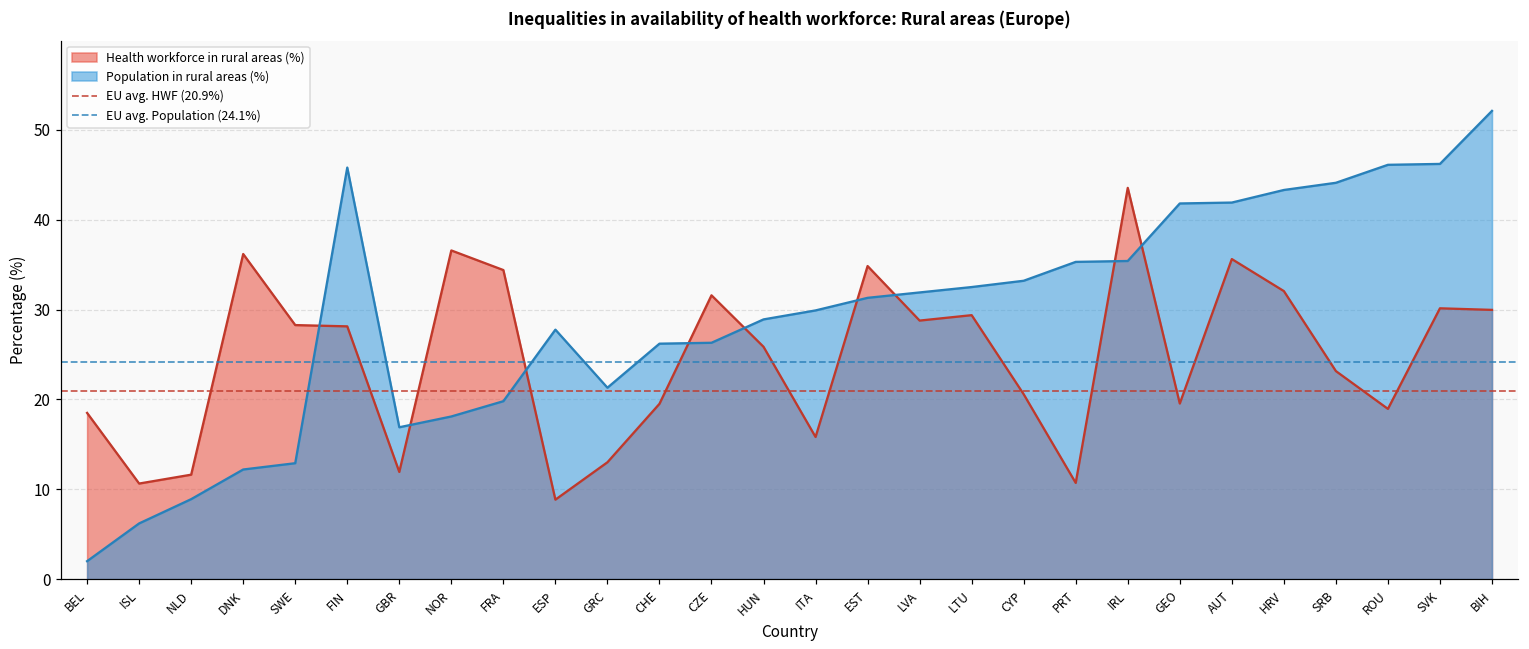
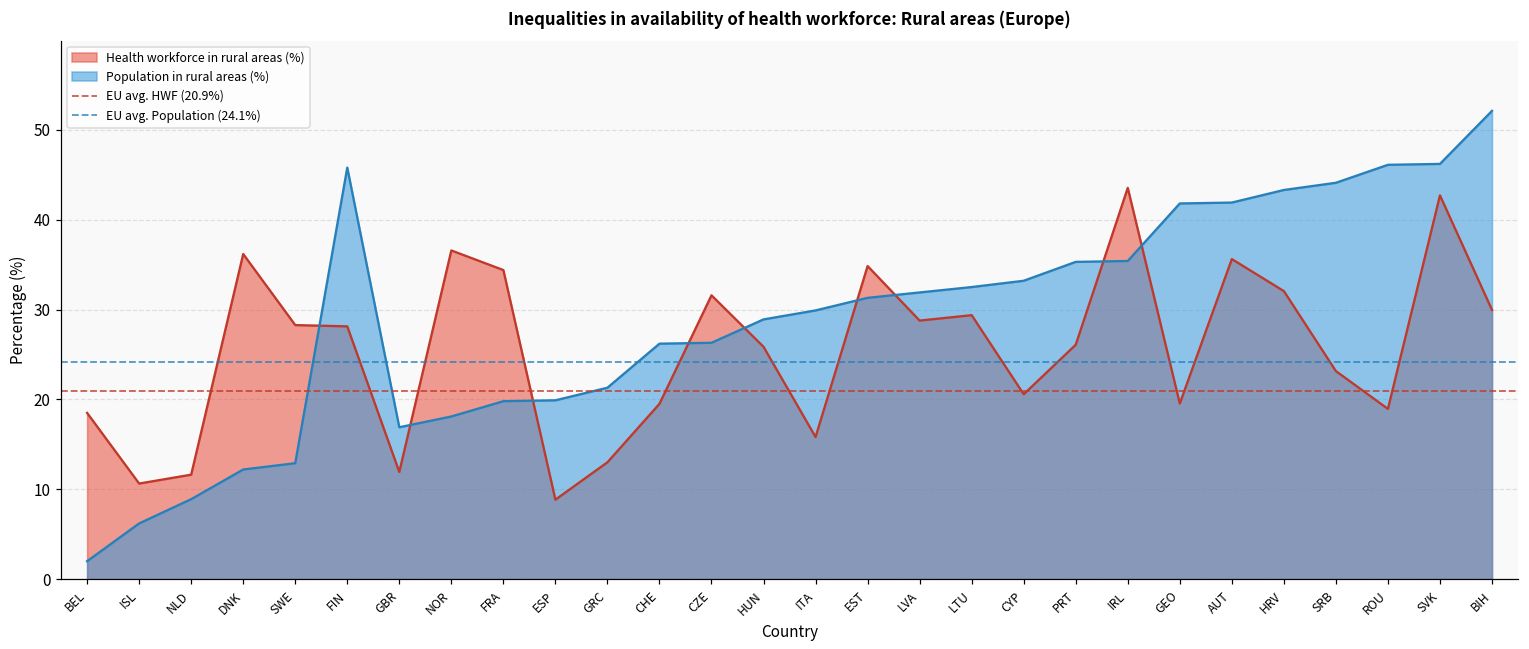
Population in rural areas (%), ESP: 28 -> 20
Health workforce in rural areas (%), PRT: 11 -> 26
Health workforce in rural areas (%), SVK: 30 -> 43
